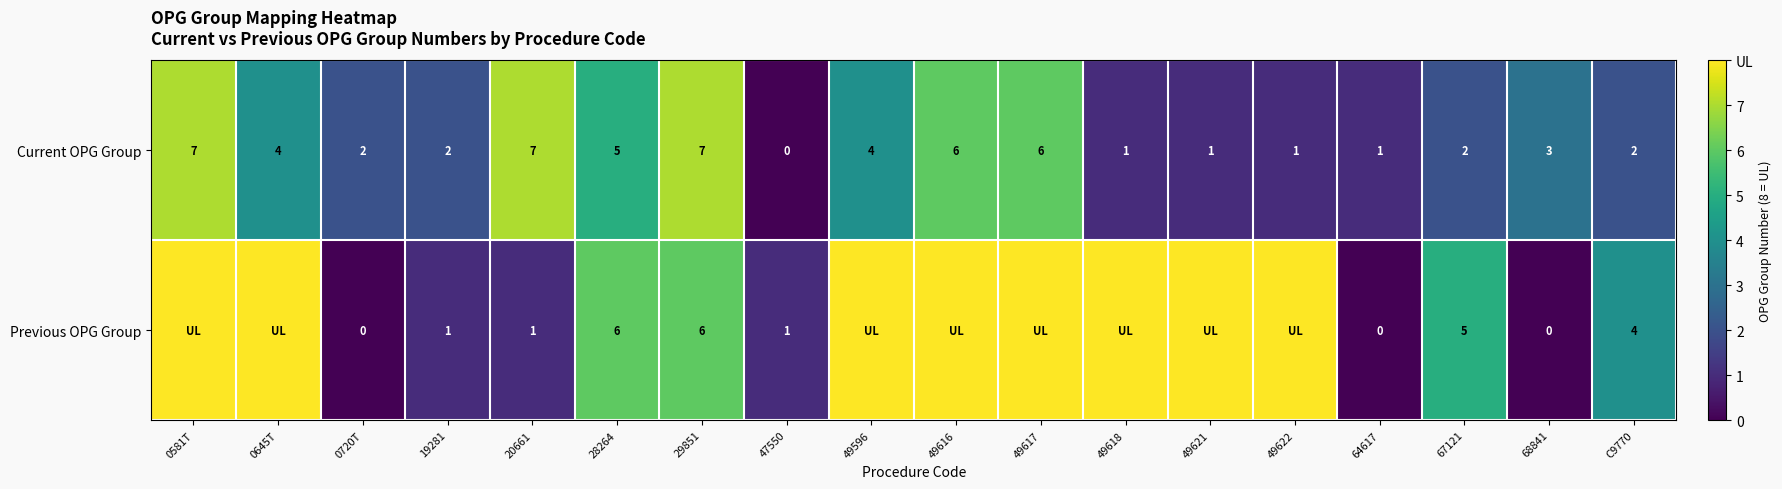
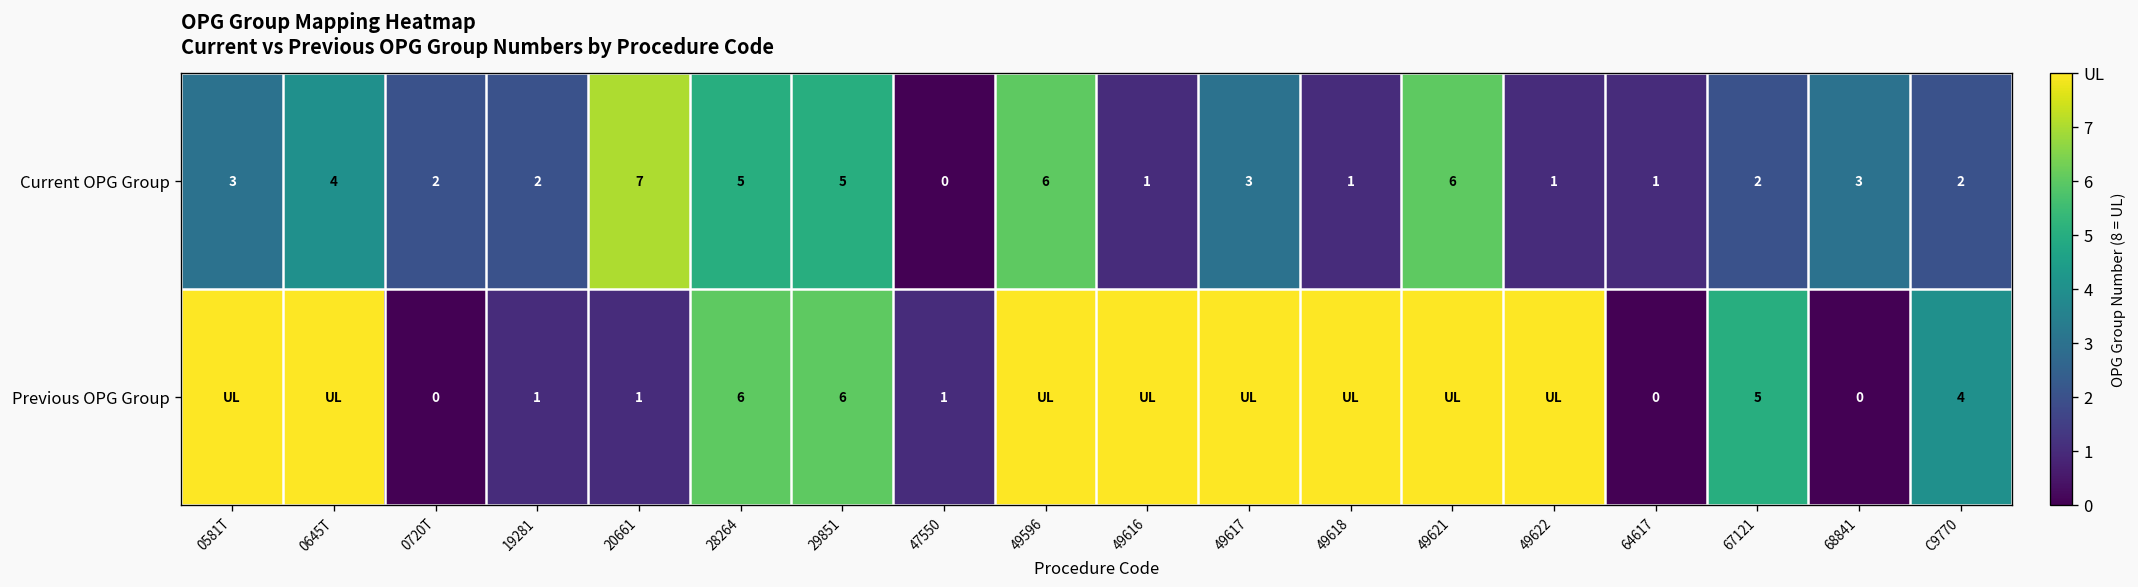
Current OPG Group, 0581T: 7 -> 3
Current OPG Group, 29851: 7 -> 5
Current OPG Group, 49596: 4 -> 6
Current OPG Group, 49616: 6 -> 1
Current OPG Group, 49617: 6 -> 3
Current OPG Group, 49621: 1 -> 6
